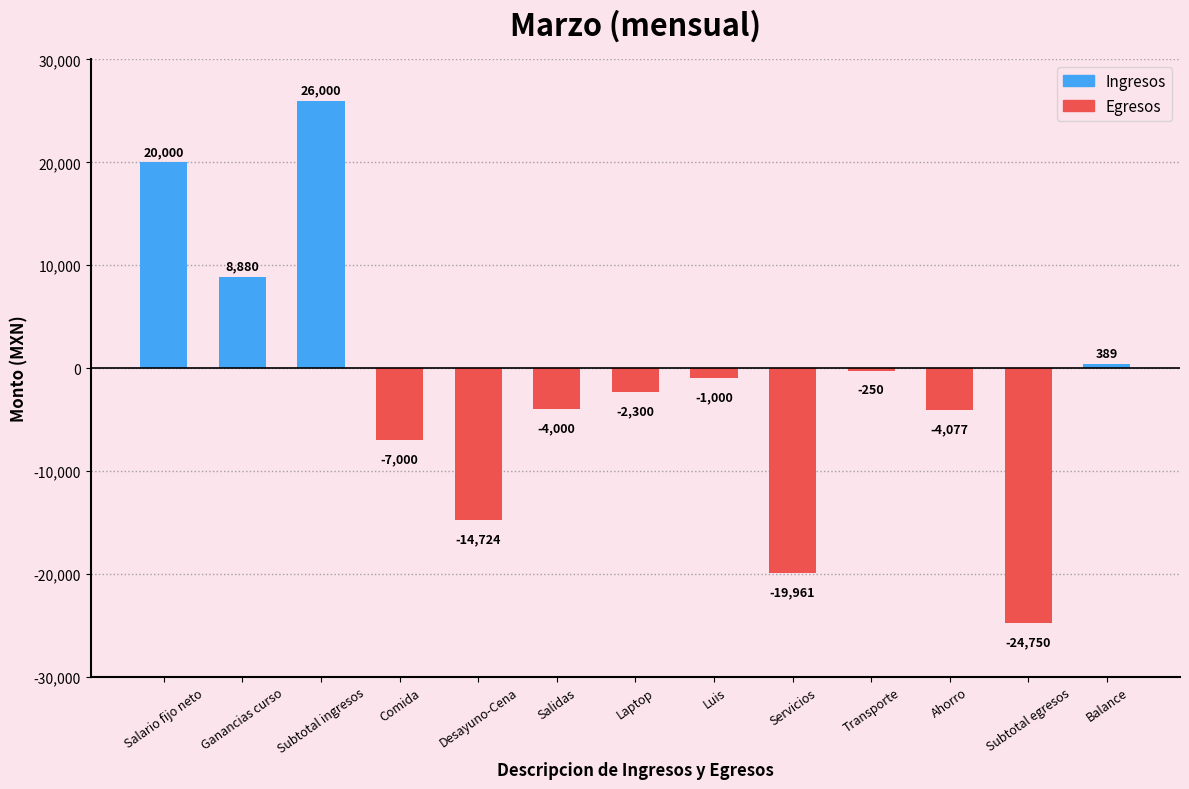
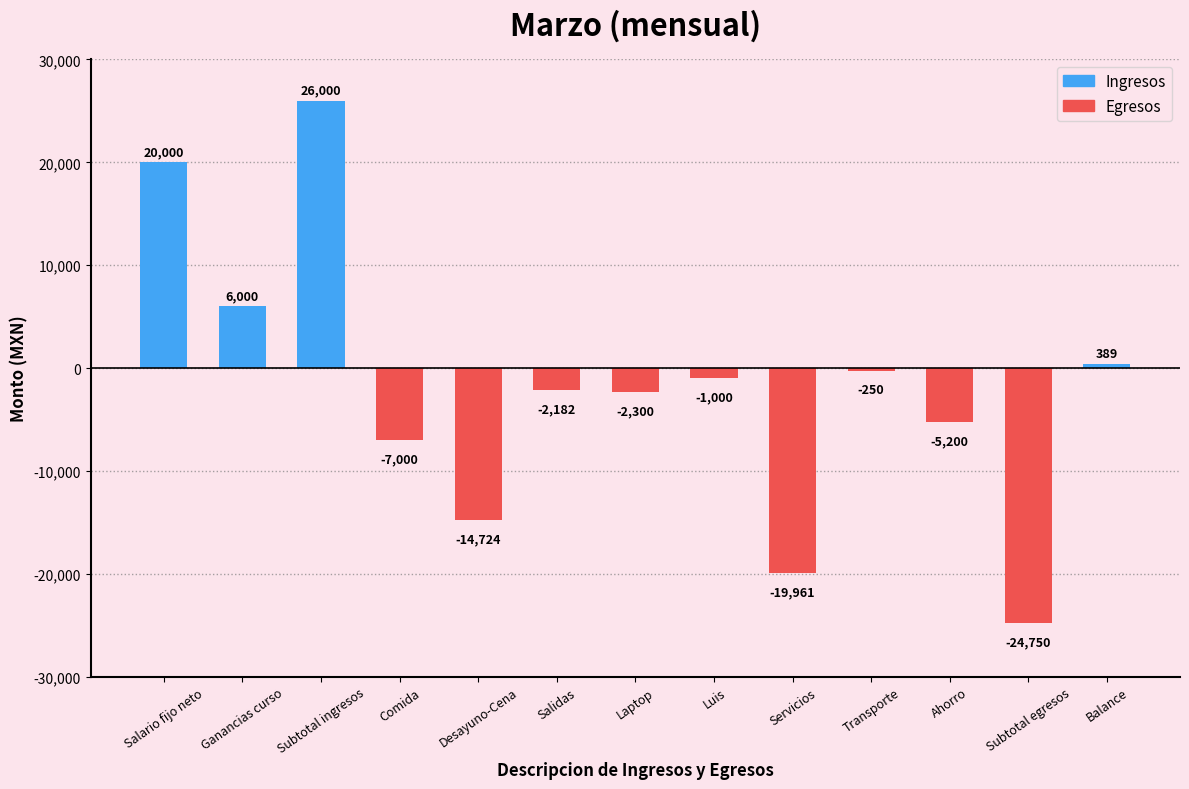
Ganancias curso: 8,880 -> 6,000
Salidas: -4,000 -> -2,182
Ahorro: -4,077 -> -5,200
